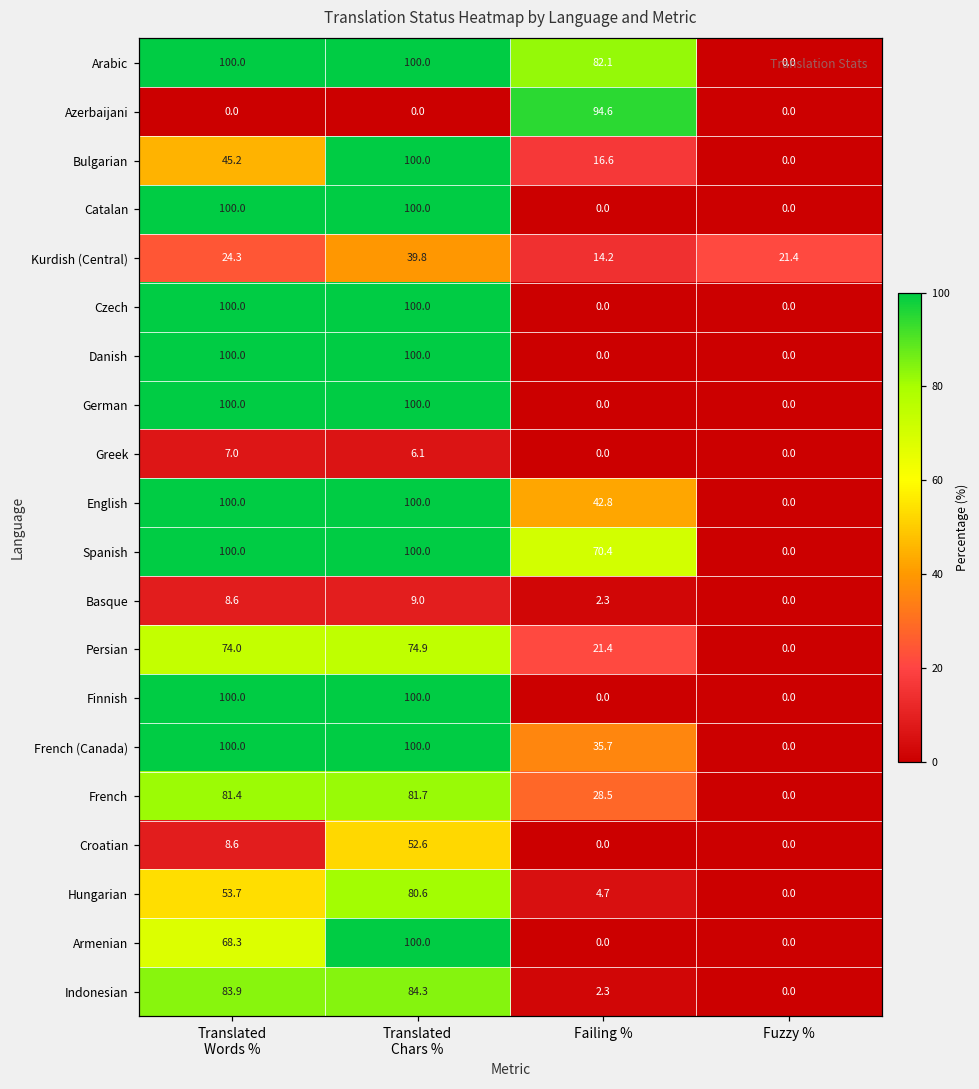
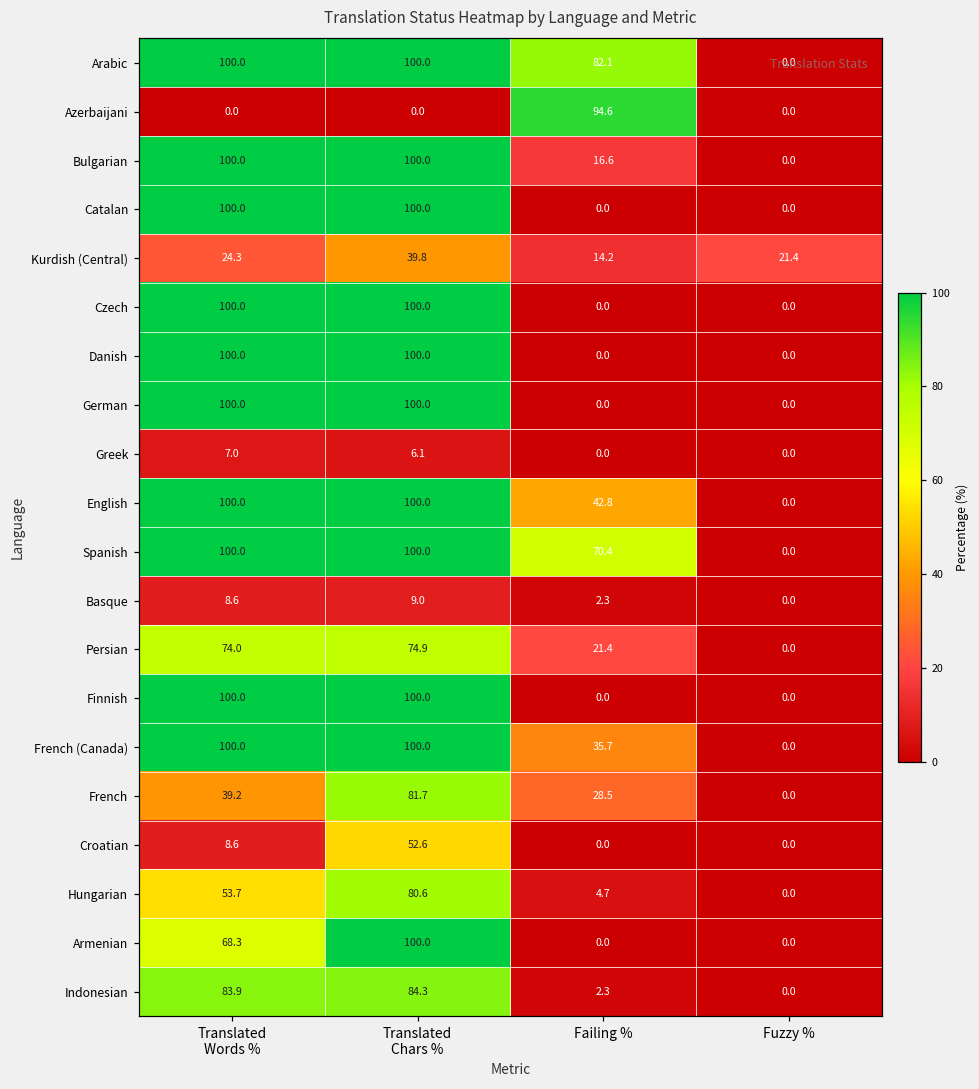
Bulgarian, Translated Words %: 45.2 -> 100.0
French, Translated Words %: 81.4 -> 39.2
